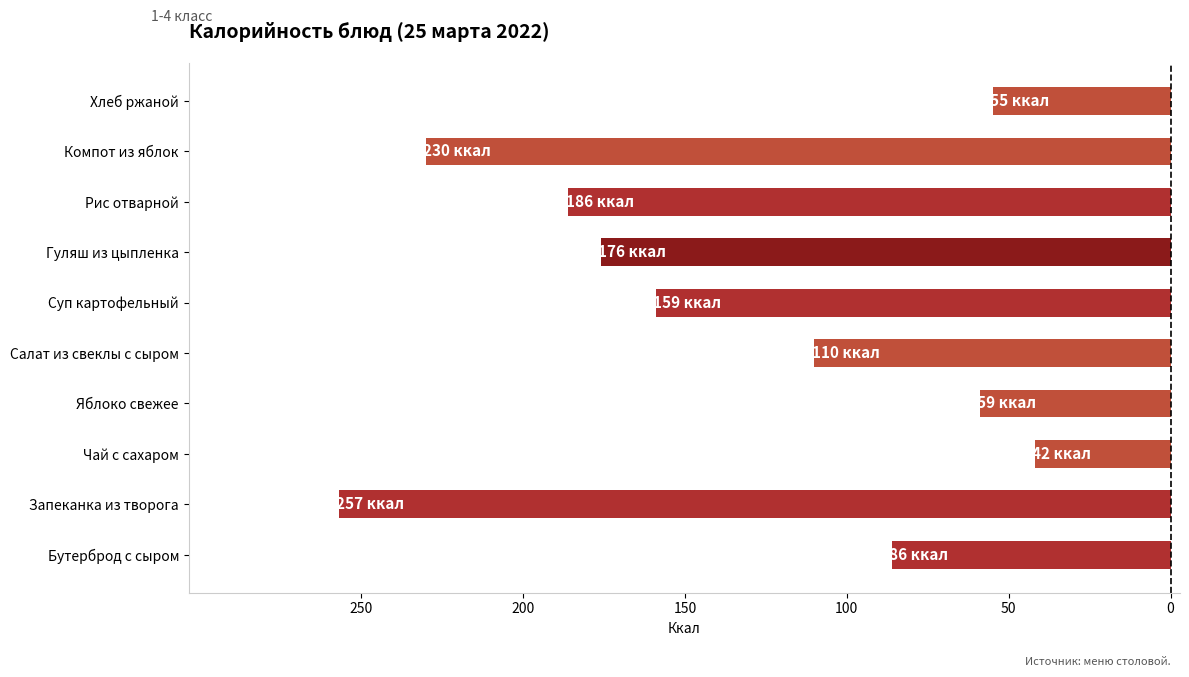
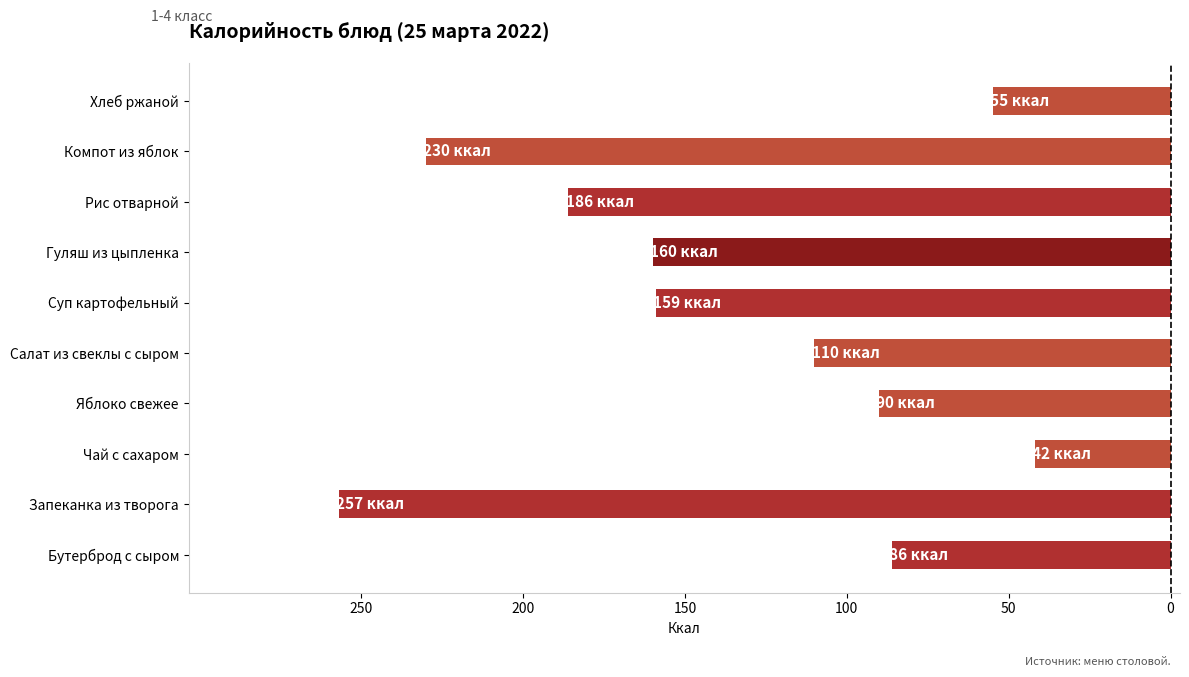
Гуляш из цыпленка: 176 -> 160
Яблоко свежее: 59 -> 90
